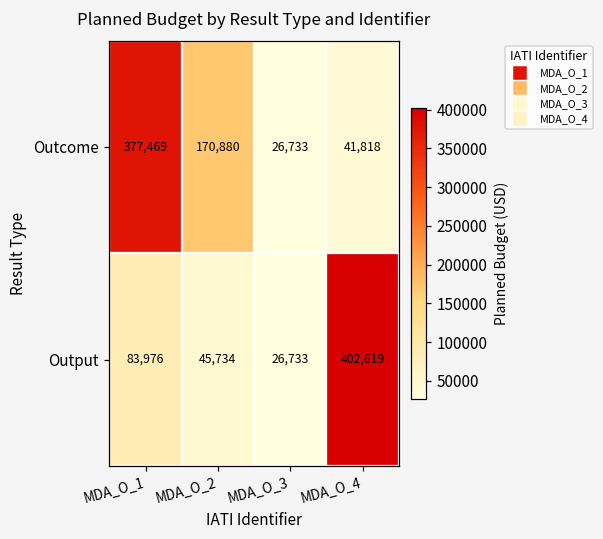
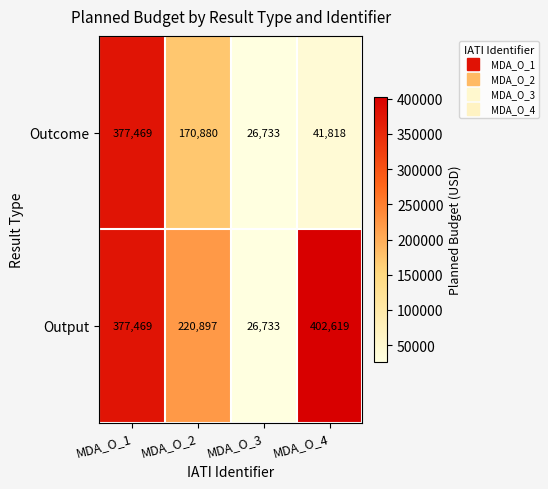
Output, MDA_O_1: 83,976 -> 377,469
Output, MDA_O_2: 45,734 -> 220,897
